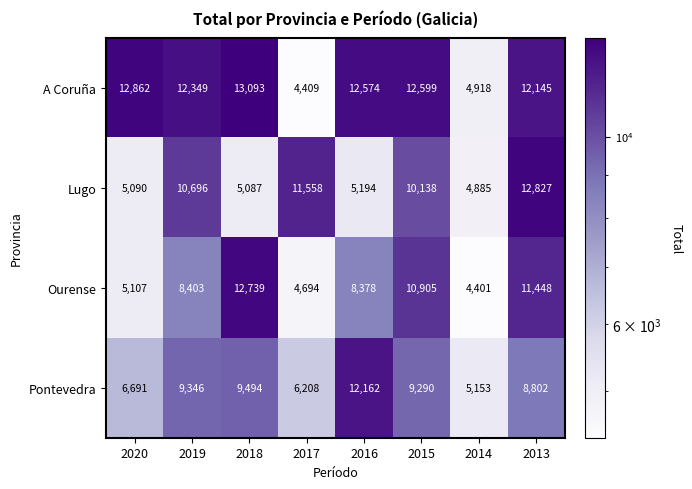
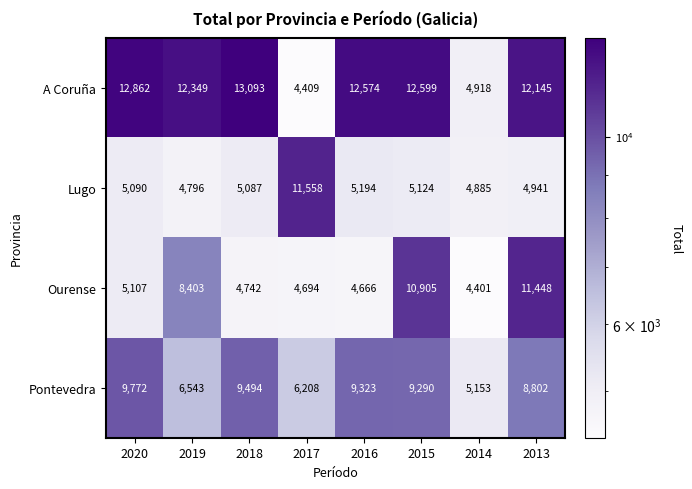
Lugo, 2019: 10,696 -> 4,796
Lugo, 2015: 10,138 -> 5,124
Lugo, 2013: 12,827 -> 4,941
Ourense, 2018: 12,739 -> 4,742
Ourense, 2016: 8,378 -> 4,666
Pontevedra, 2020: 6,691 -> 9,772
Pontevedra, 2019: 9,346 -> 6,543
Pontevedra, 2016: 12,162 -> 9,323
